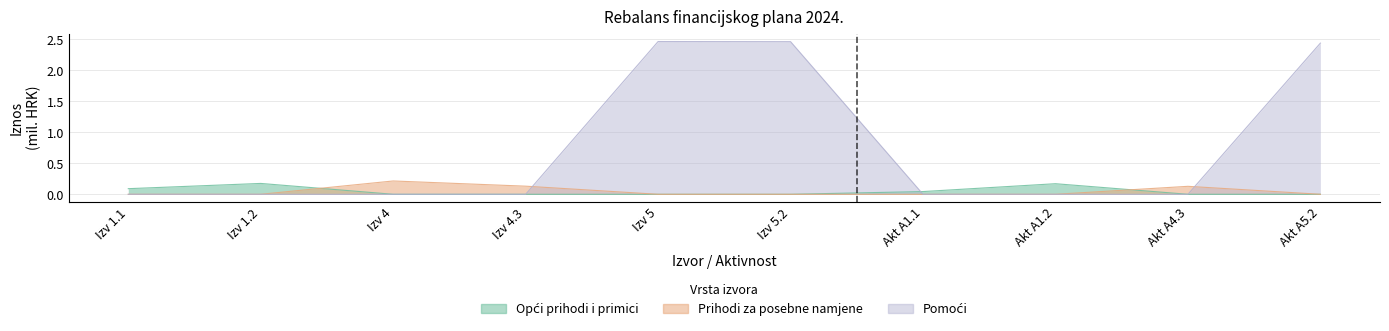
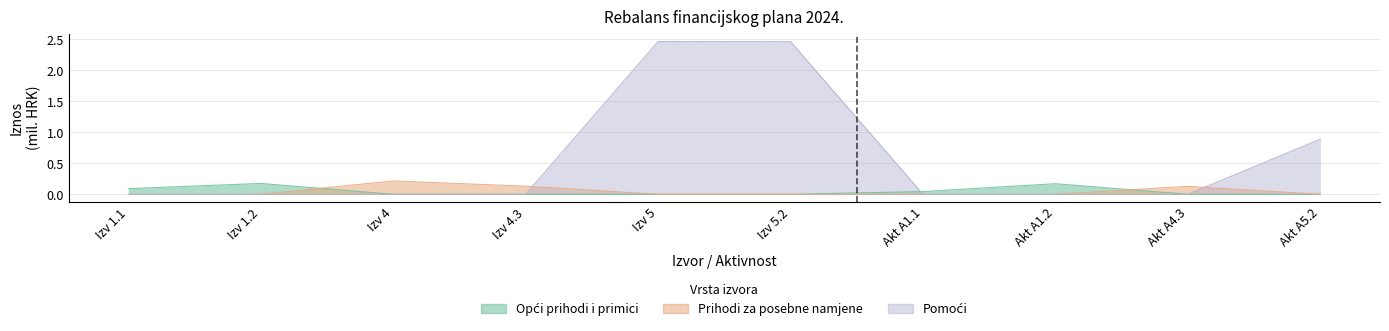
Pomoći, Akt A5.2: 2.4 -> 0.9
